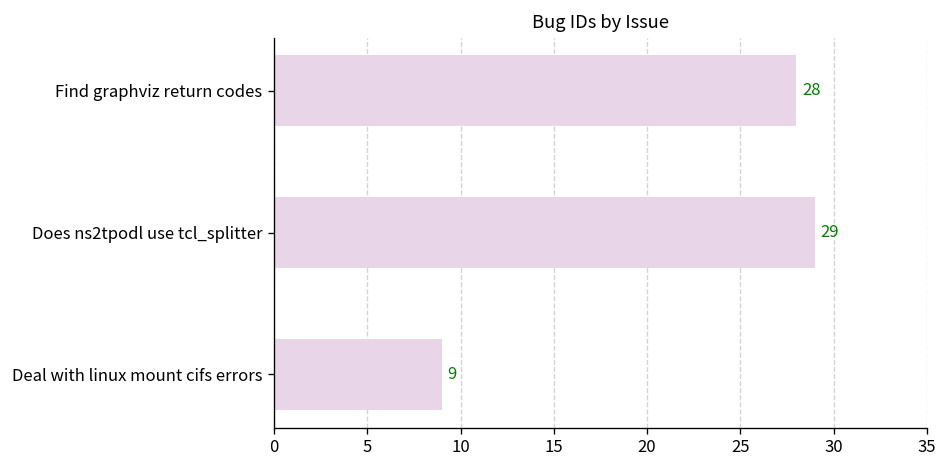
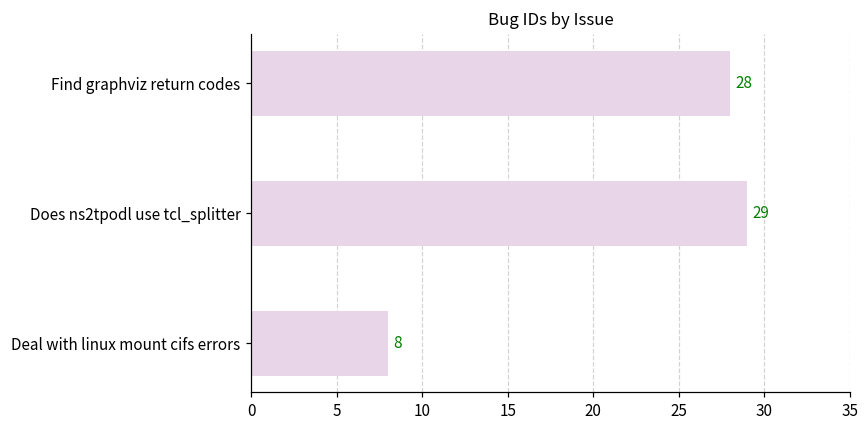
Deal with linux mount cifs errors: 9 -> 8
